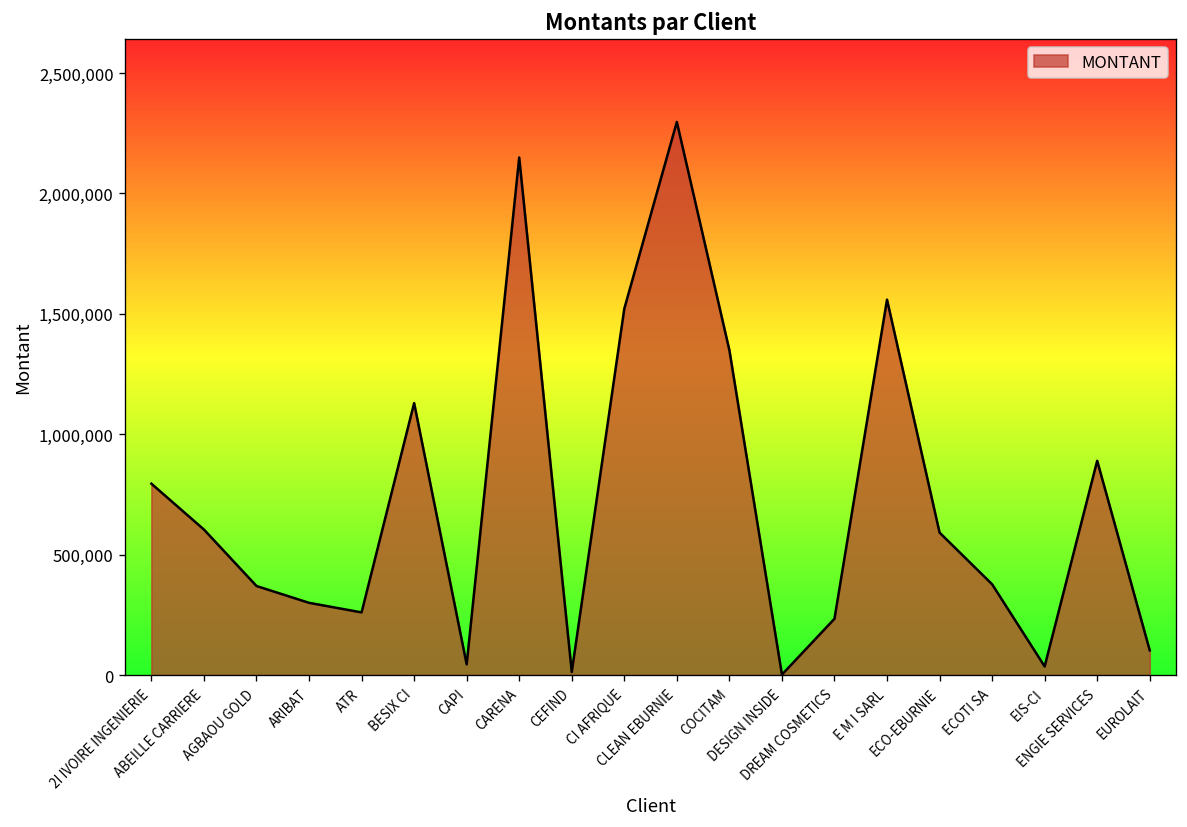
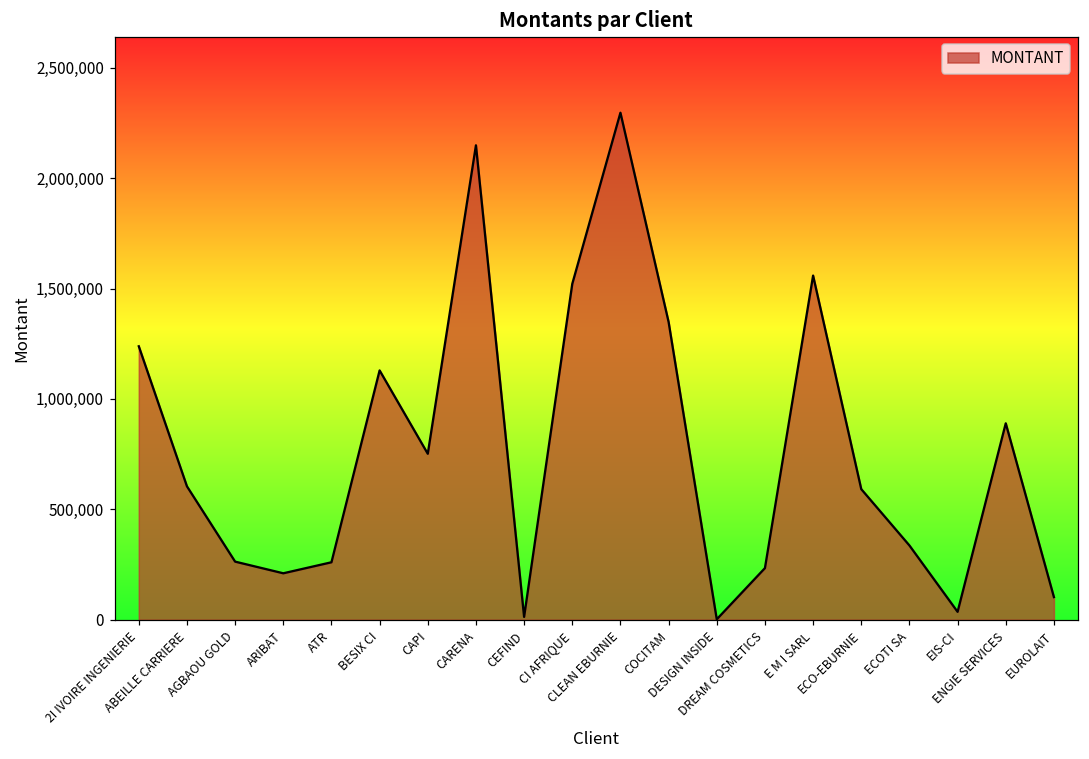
2I IVOIRE INGENIERIE: 790,000 -> 1,240,000
AGBAOU GOLD: 370,000 -> 260,000
ARIBAT: 300,000 -> 210,000
CAPI: 40,000 -> 750,000
ECOTI SA: 380,000 -> 340,000
